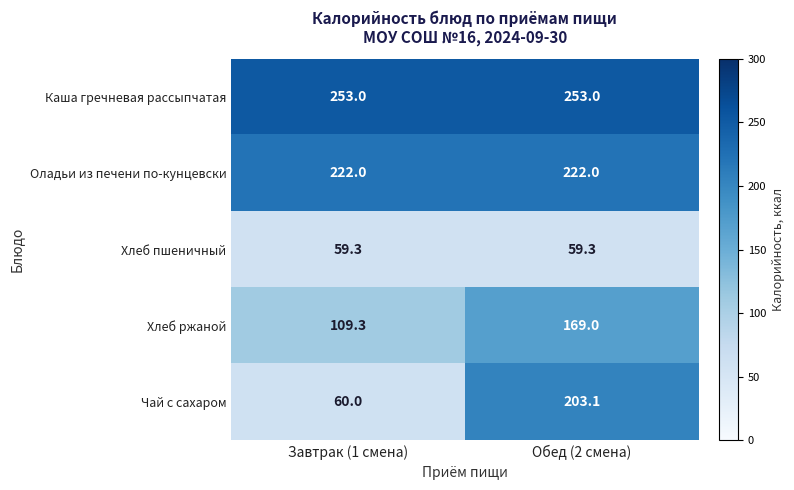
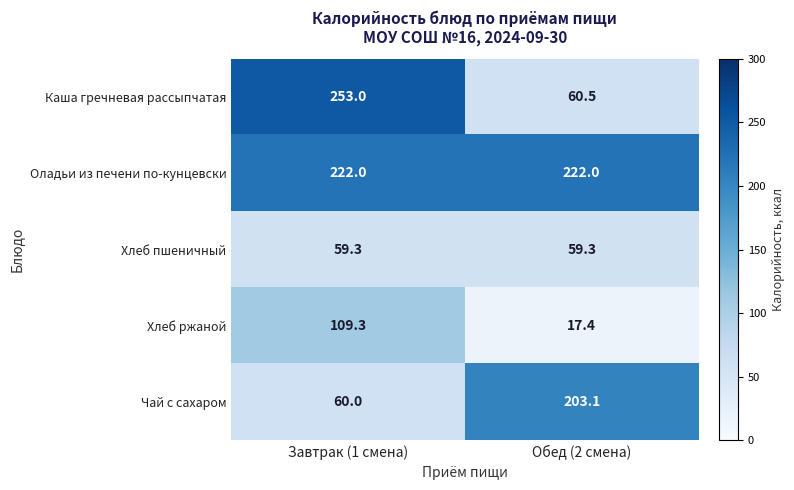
Каша гречневая рассыпчатая, Обед (2 смена): 253.0 -> 60.5
Хлеб ржаной, Обед (2 смена): 169.0 -> 17.4
